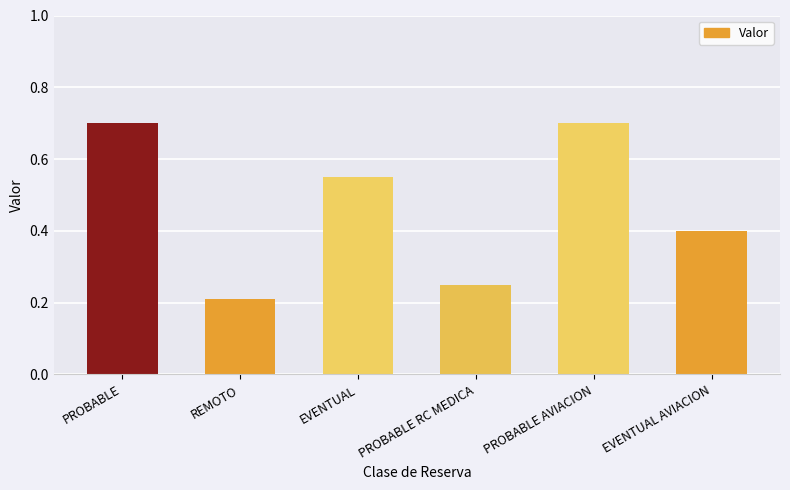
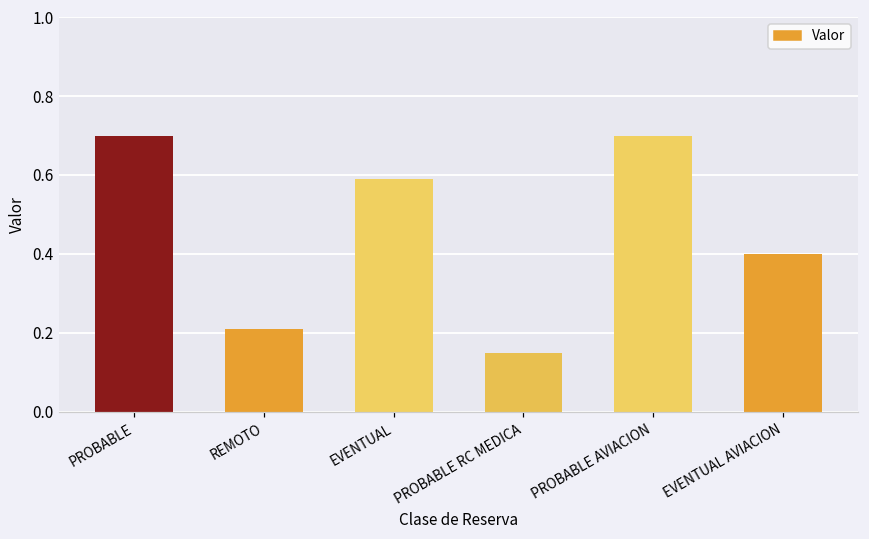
EVENTUAL: 0.55 -> 0.59
PROBABLE RC MEDICA: 0.25 -> 0.15
